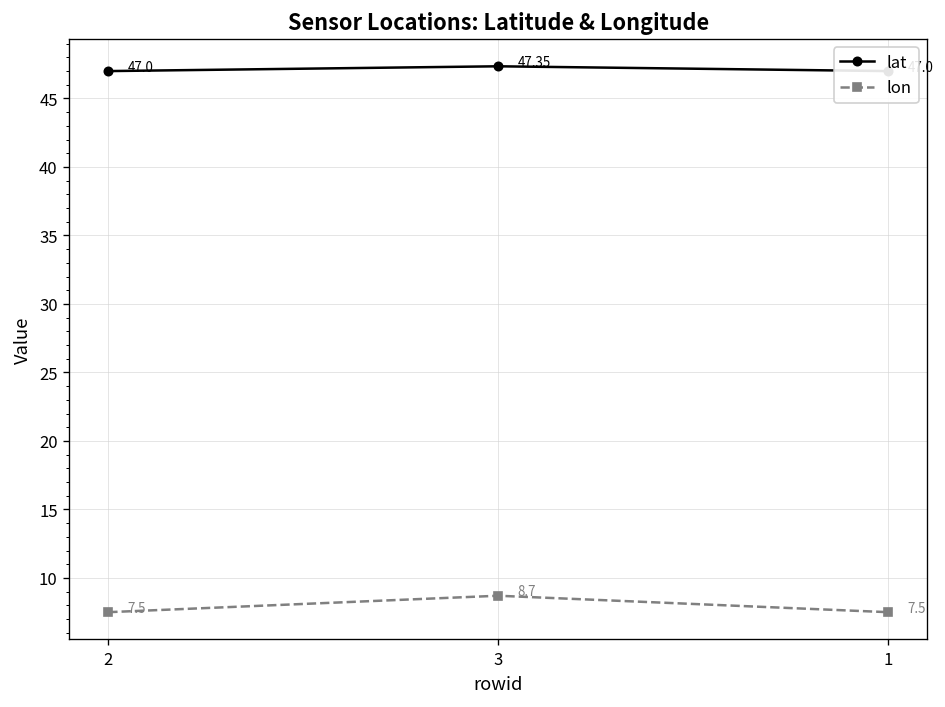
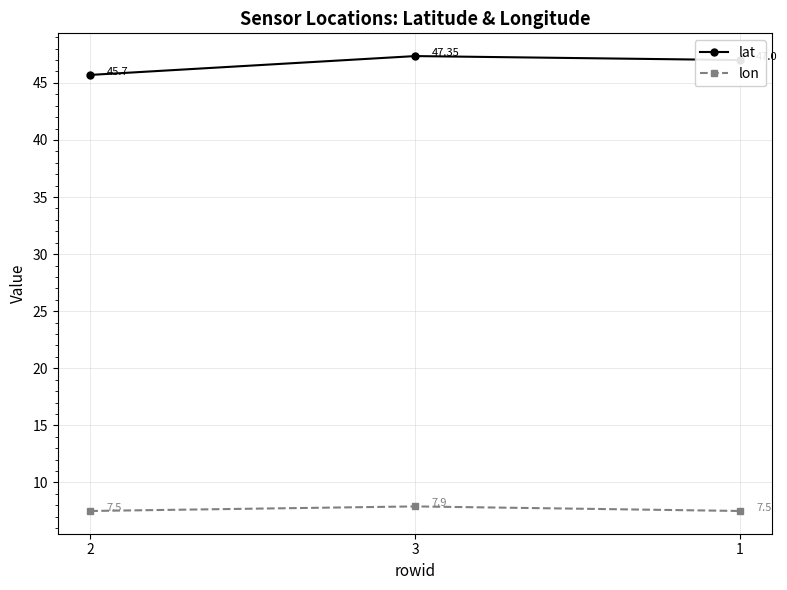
lat, 2: 47.0 -> 45.7
lon, 3: 8.7 -> 7.9
